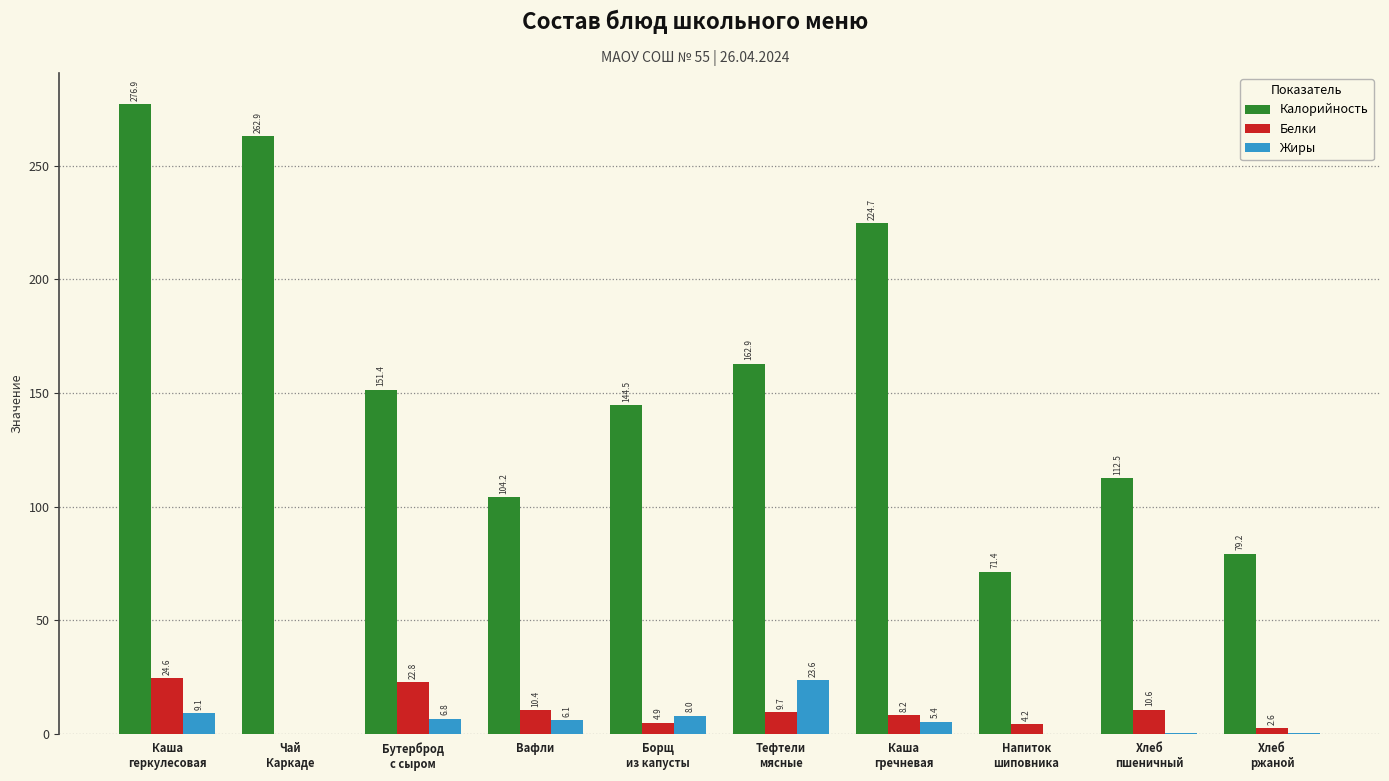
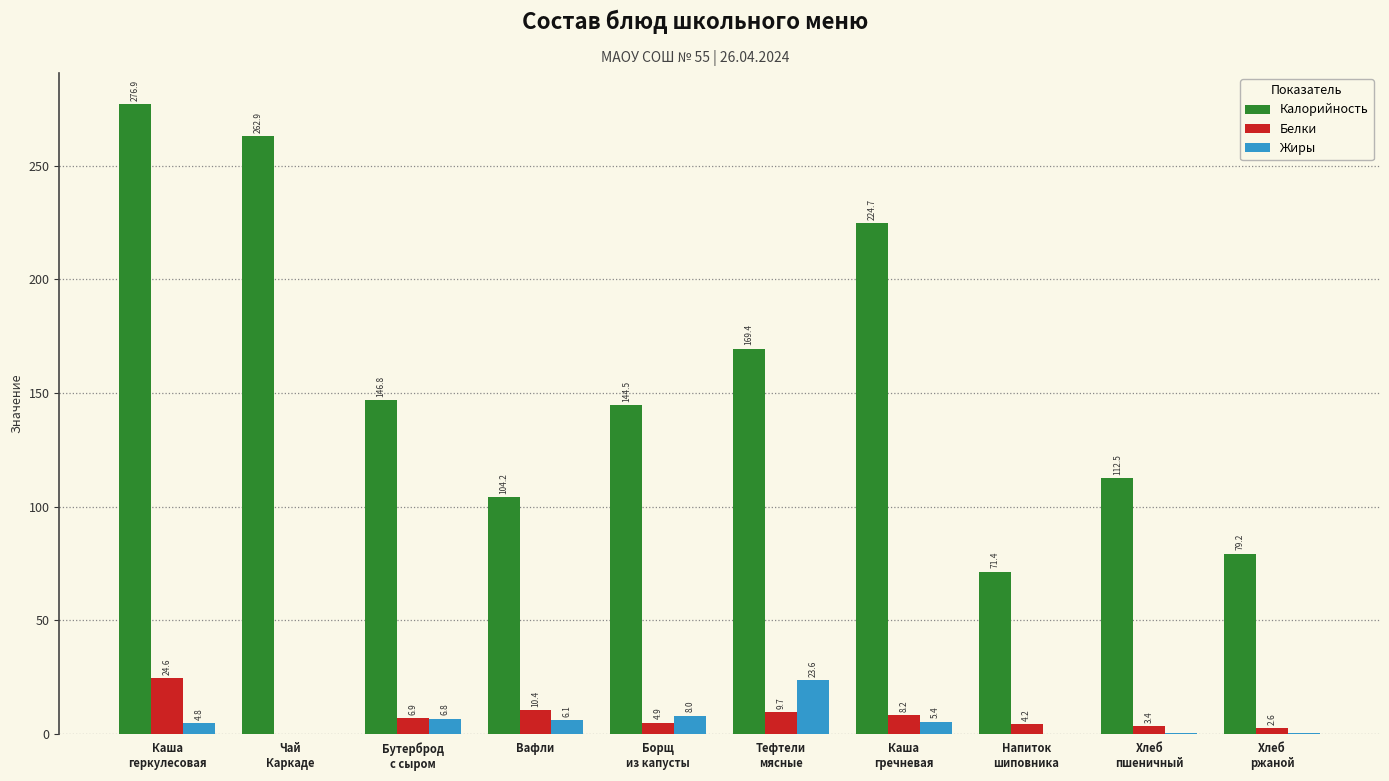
Жиры, Каша геркулесовая: 9.1 -> 4.8
Калорийность, Бутерброд с сыром: 151.4 -> 146.8
Белки, Бутерброд с сыром: 22.8 -> 6.9
Калорийность, Тефтели мясные: 162.9 -> 169.4
Белки, Хлеб пшеничный: 10.6 -> 3.4
